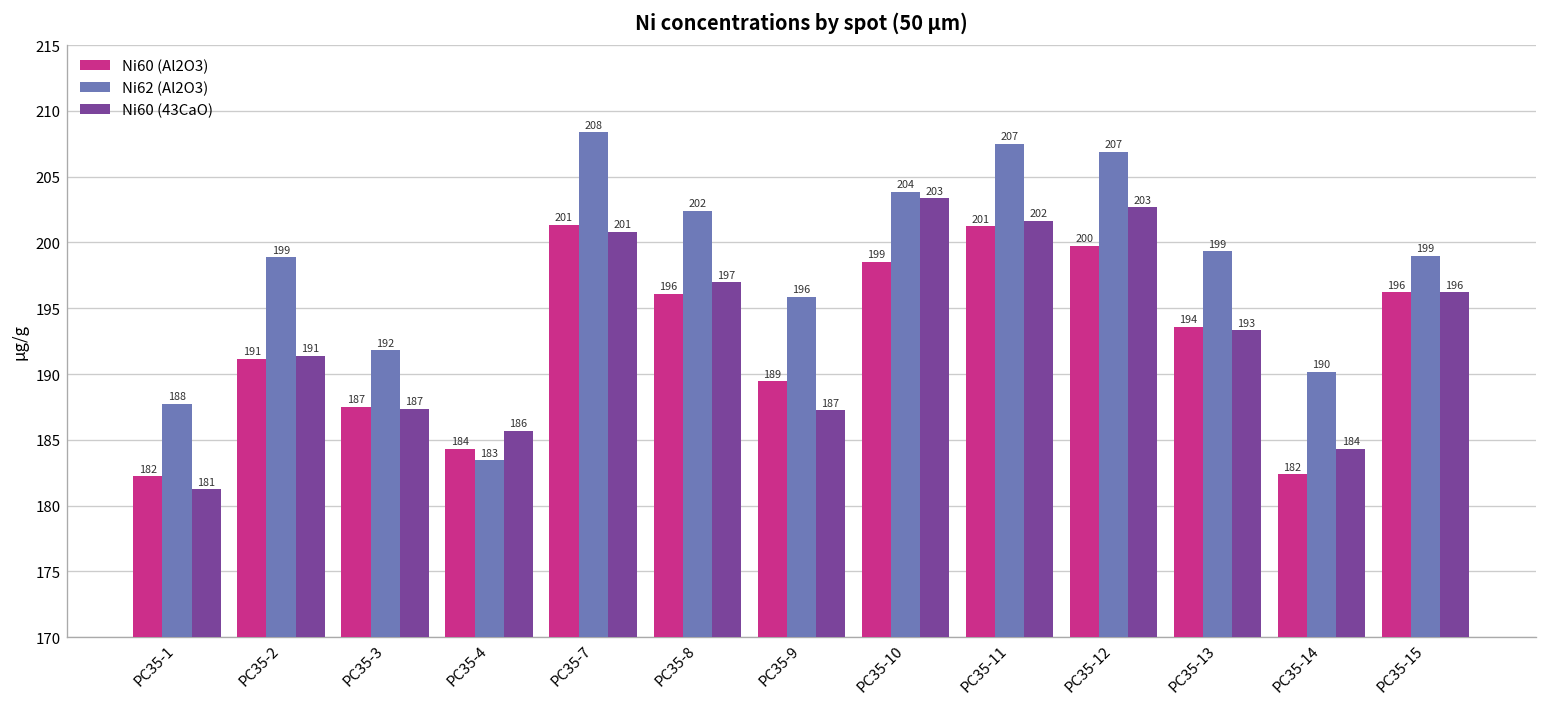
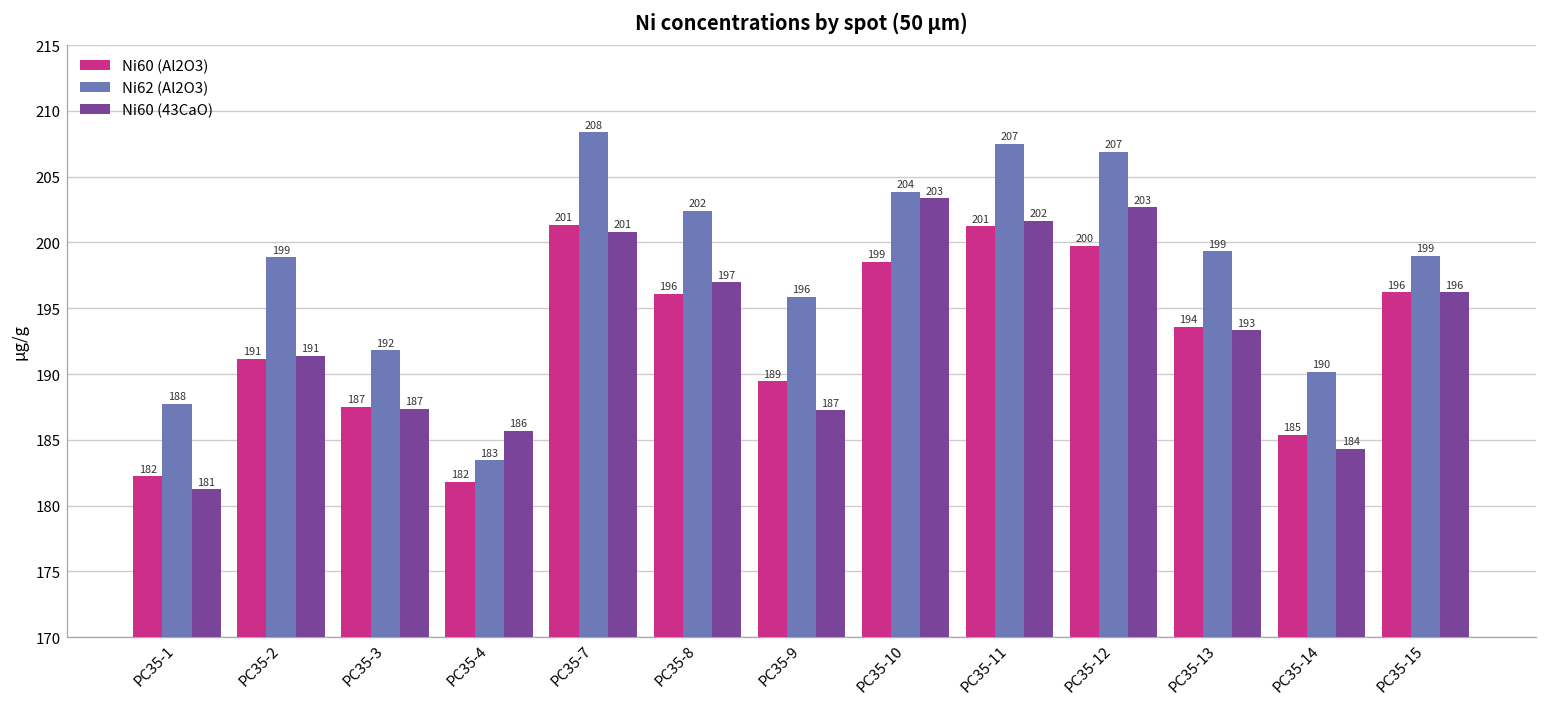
Ni60 (Al2O3), PC35-4: 184 -> 182
Ni60 (Al2O3), PC35-14: 182 -> 185
